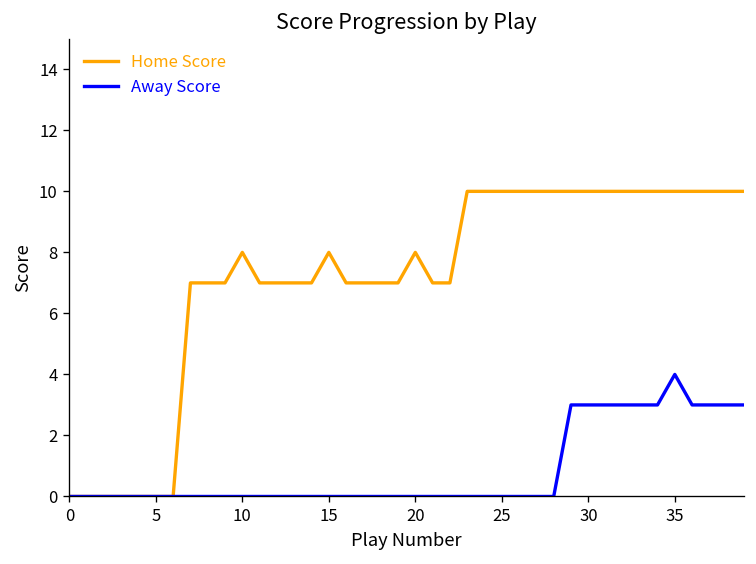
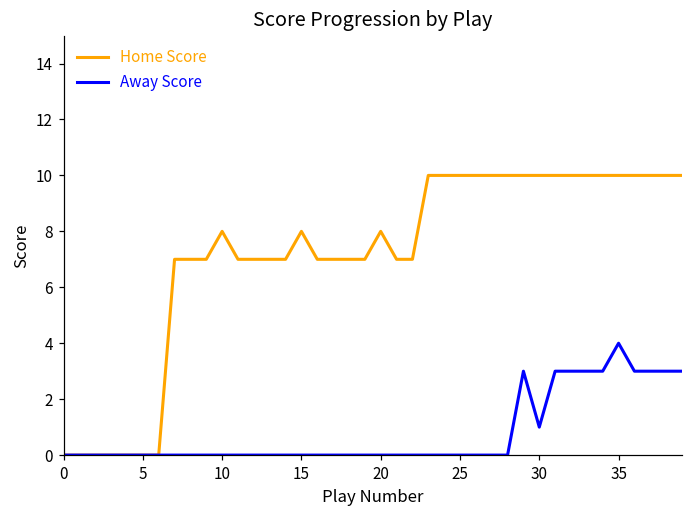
Away Score, 30: 3 -> 1
